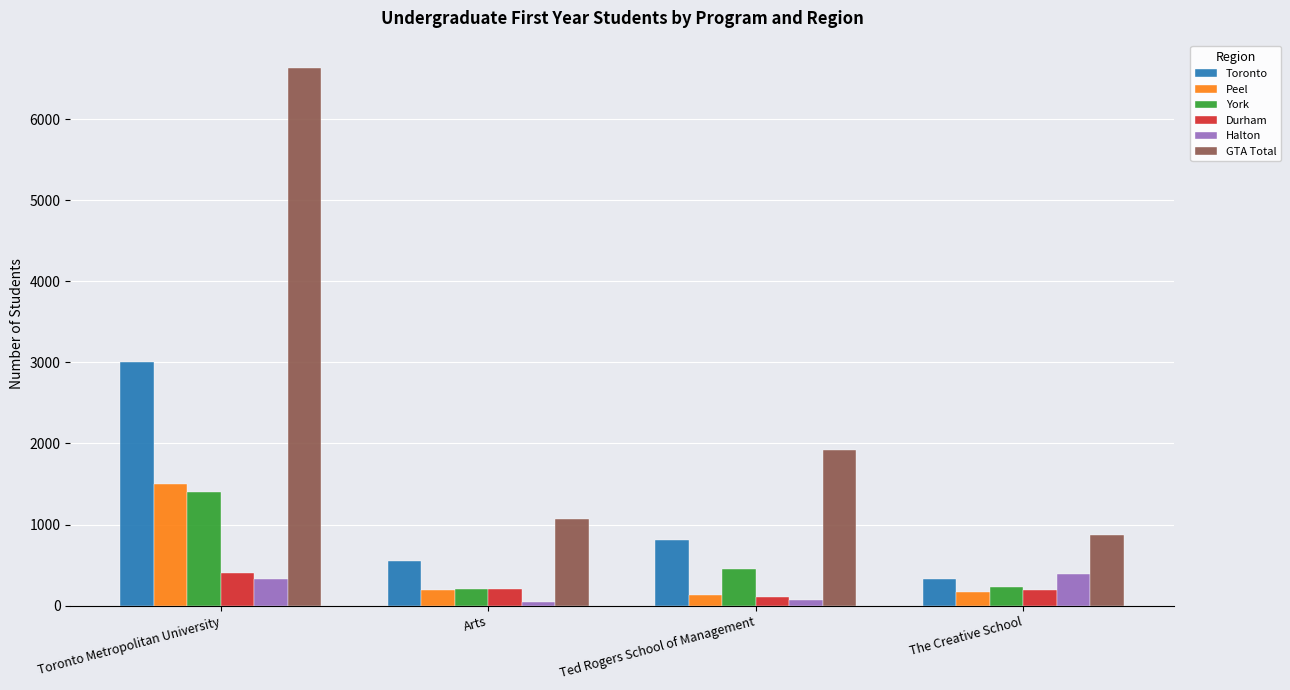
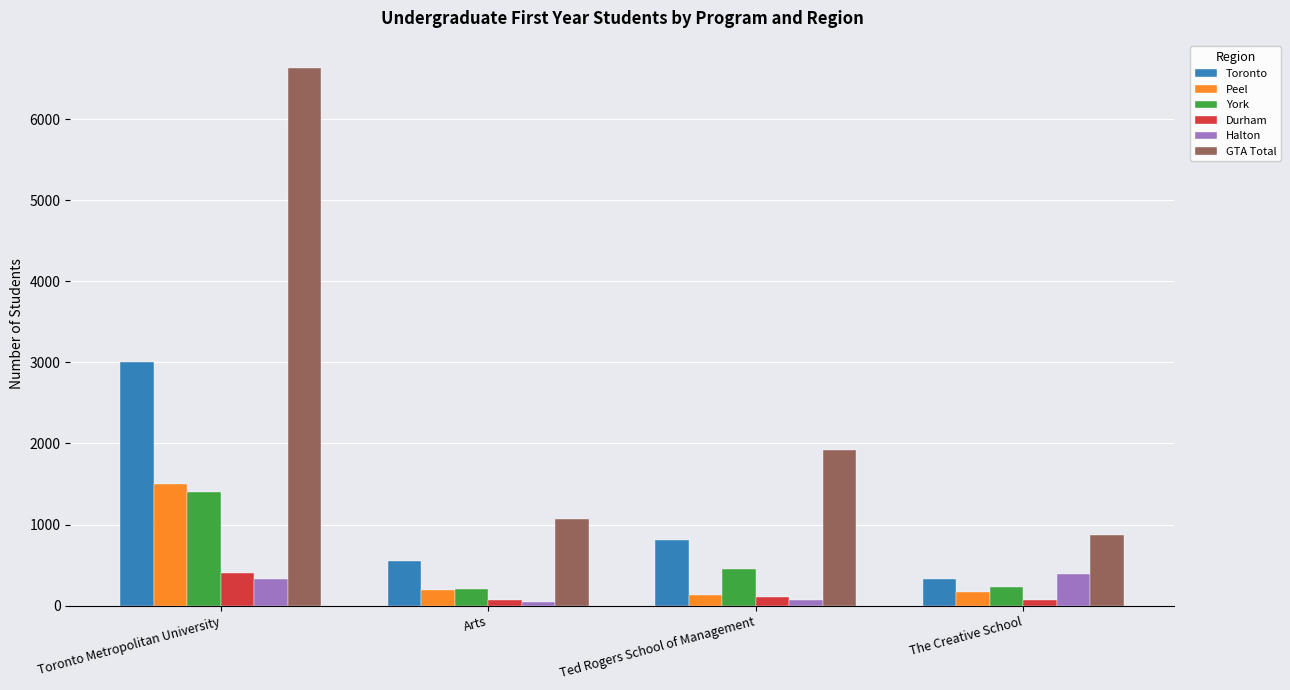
Durham, Arts: 200 -> 100
Durham, The Creative School: 200 -> 100
